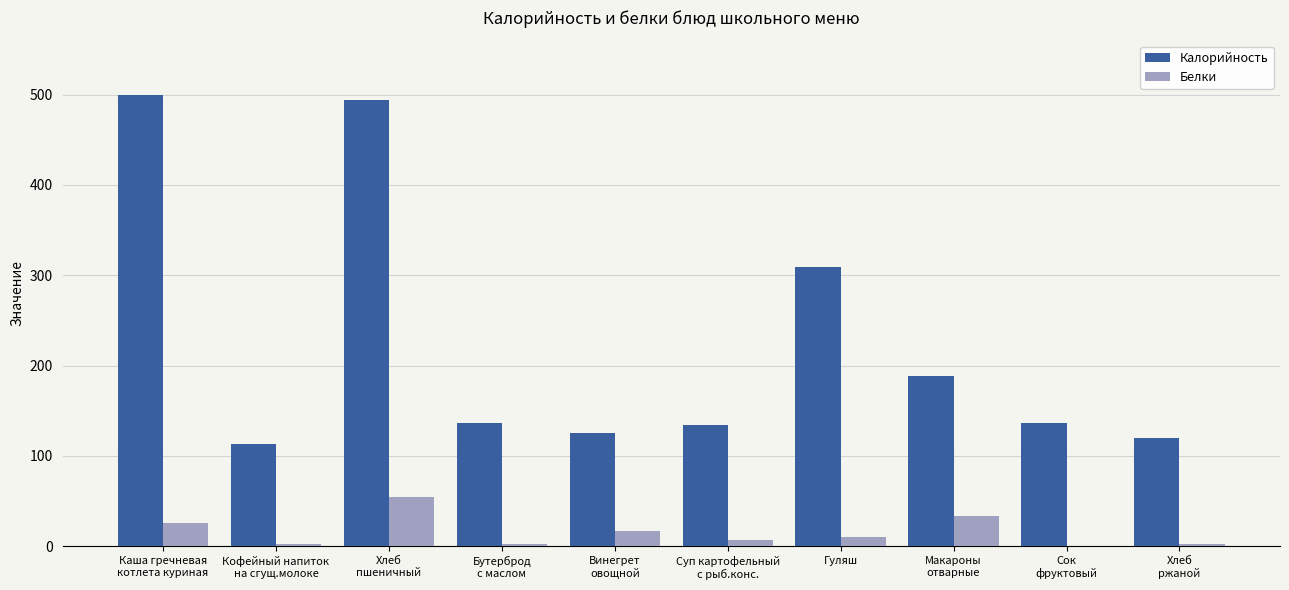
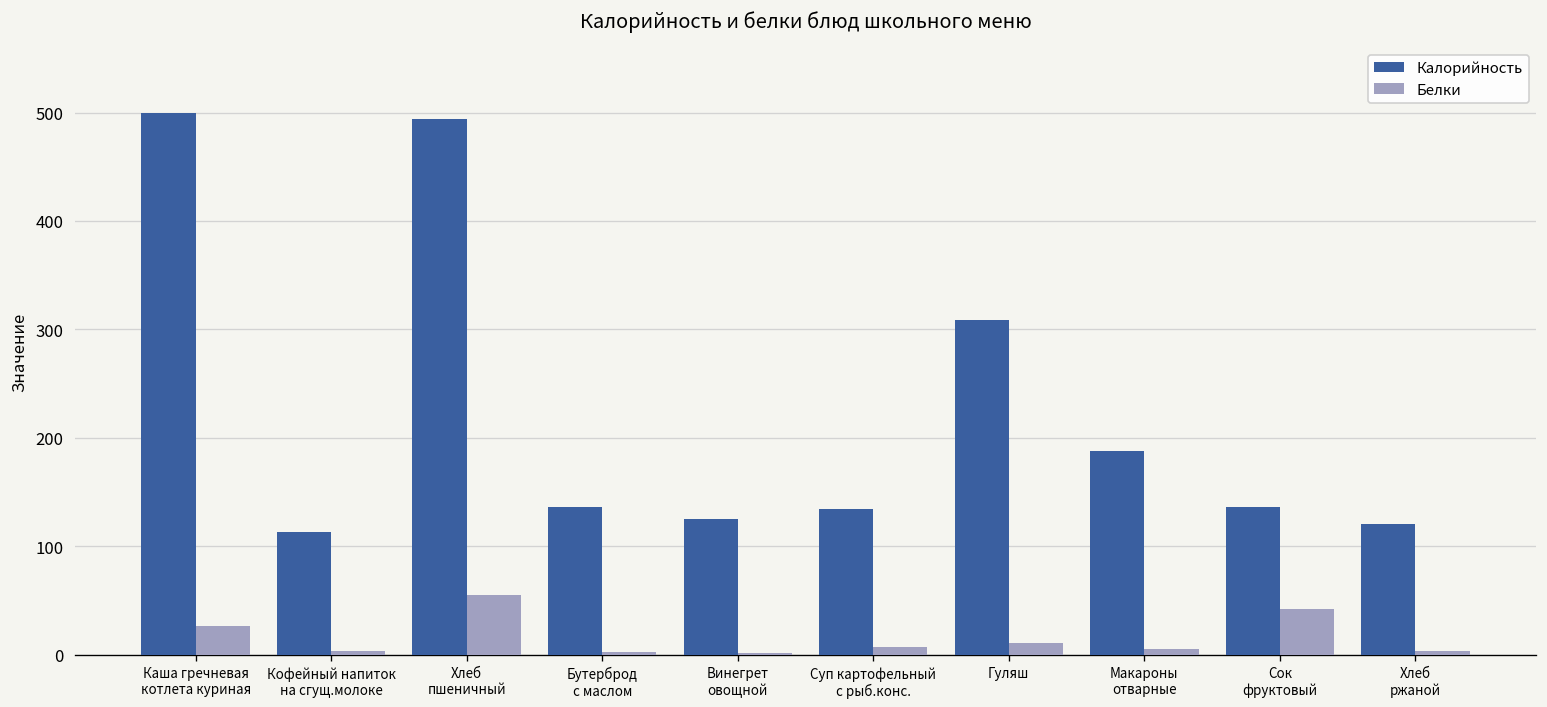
Белки, Винегрет овощной: 20 -> 0
Белки, Макароны отварные: 30 -> 10
Белки, Сок фруктовый: 0 -> 40
